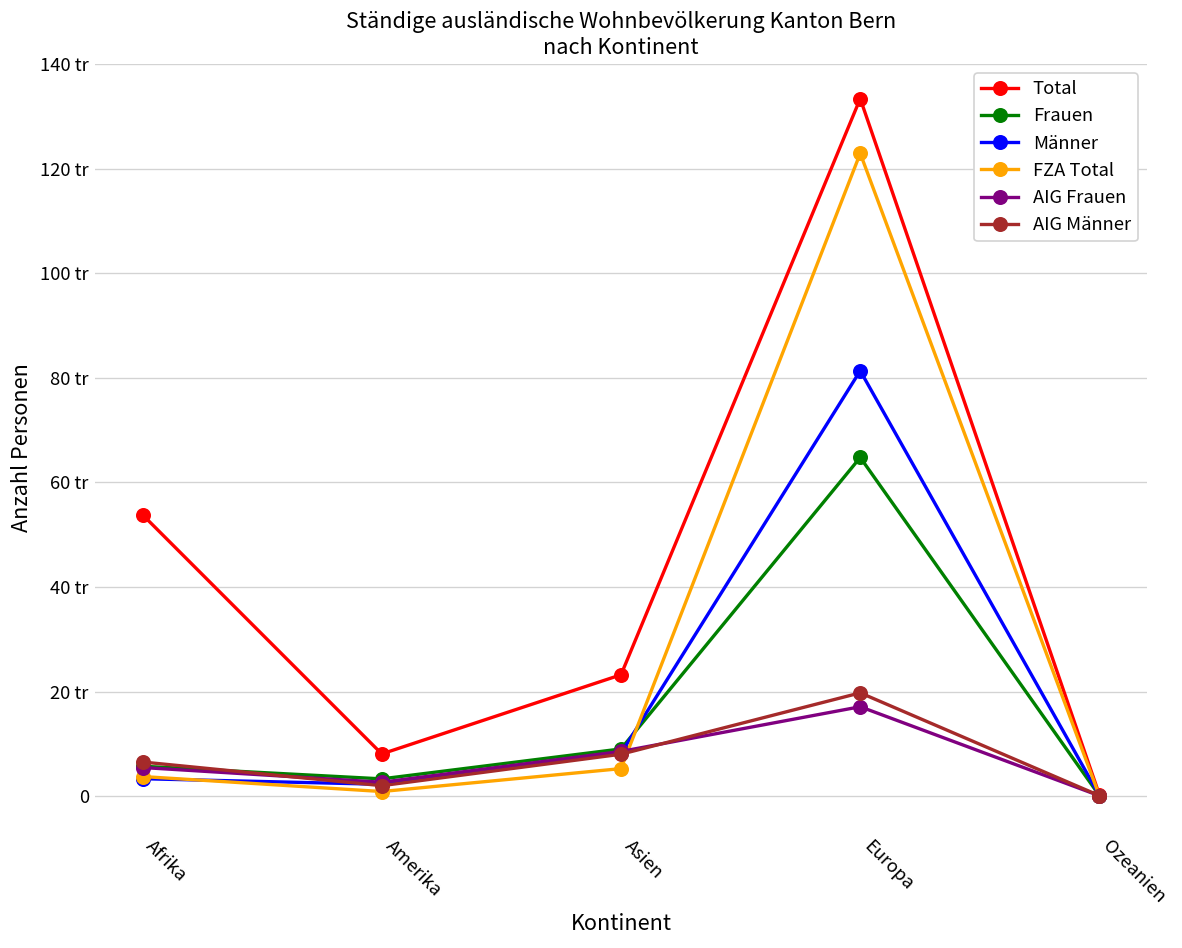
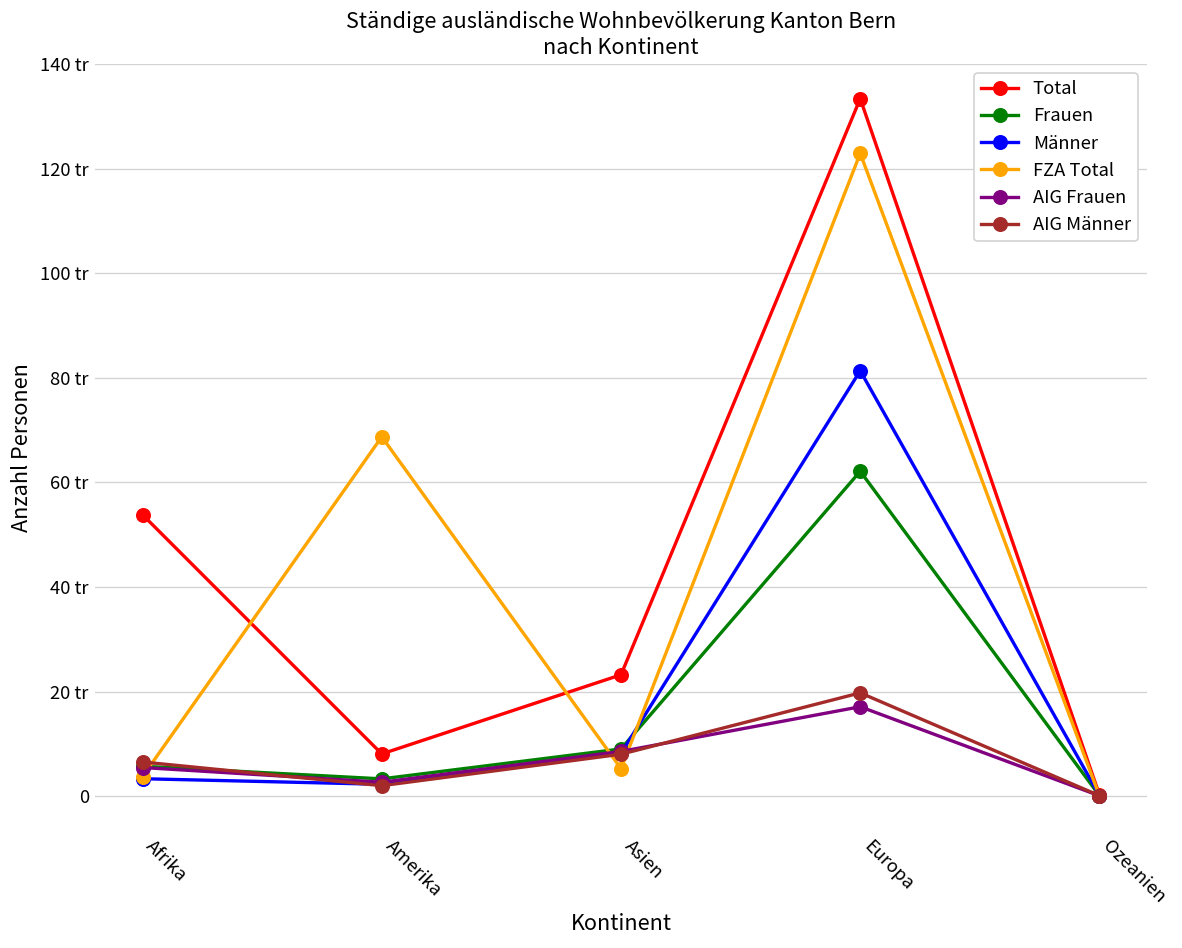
FZA Total, Amerika: 1 tr -> 69 tr
Frauen, Europa: 65 tr -> 62 tr
